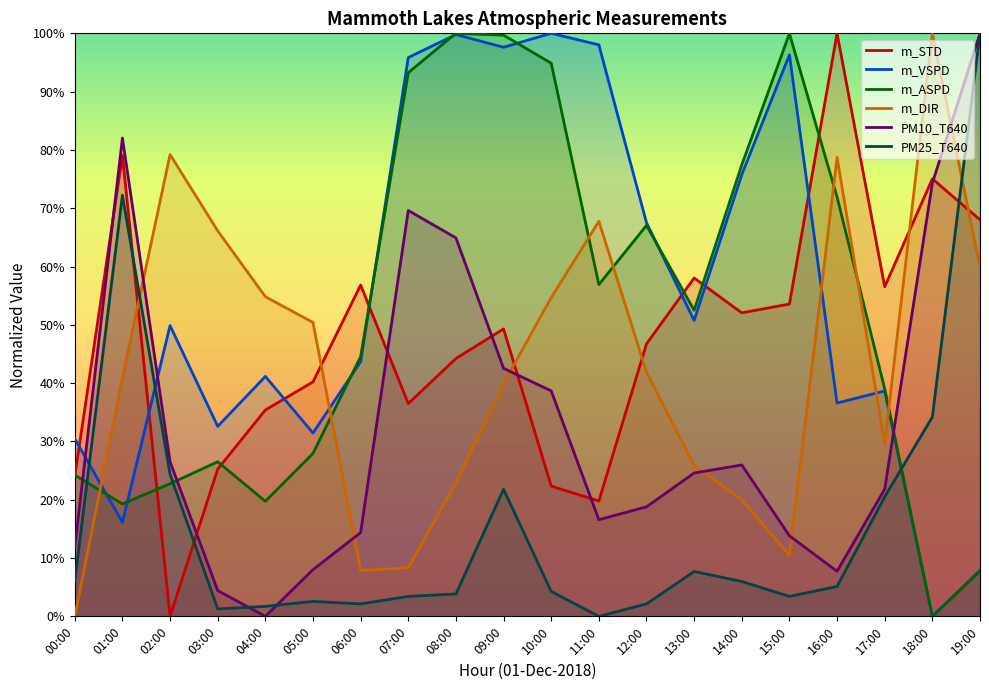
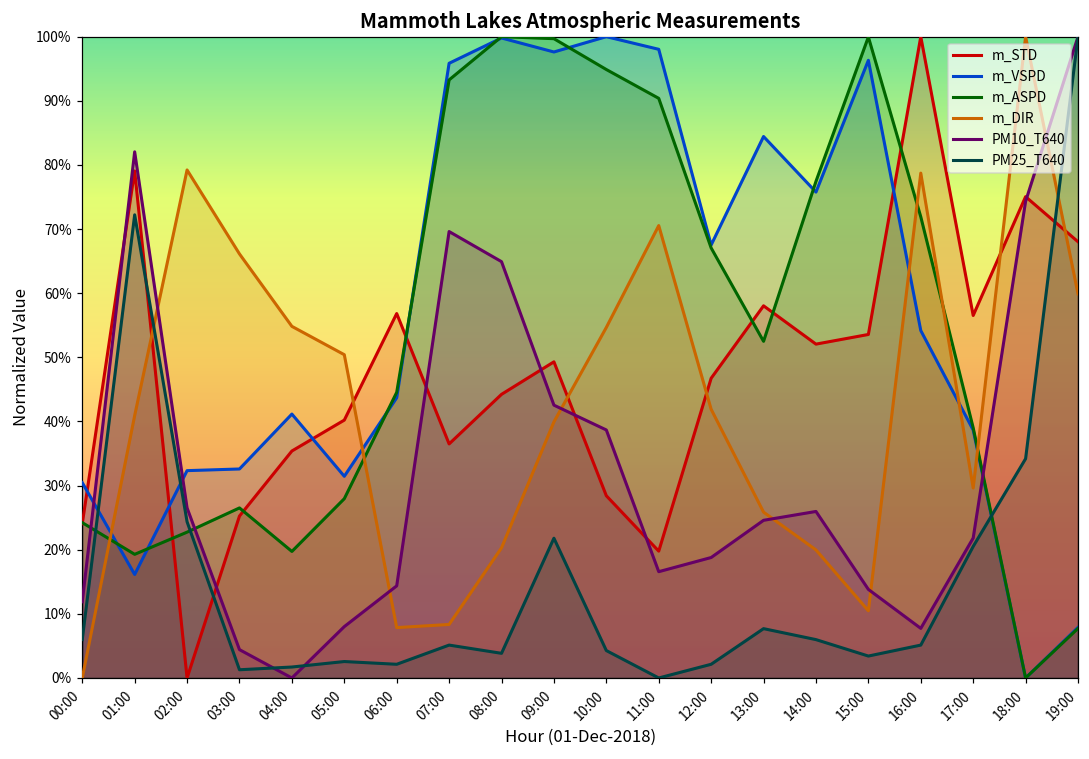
m_VSPD, 02:00: 50% -> 32%
PM25_T640, 07:00: 3% -> 5%
m_DIR, 08:00: 23% -> 20%
m_STD, 10:00: 22% -> 28%
m_ASPD, 11:00: 57% -> 90%
m_DIR, 11:00: 68% -> 71%
m_VSPD, 13:00: 51% -> 84%
m_VSPD, 16:00: 37% -> 54%
